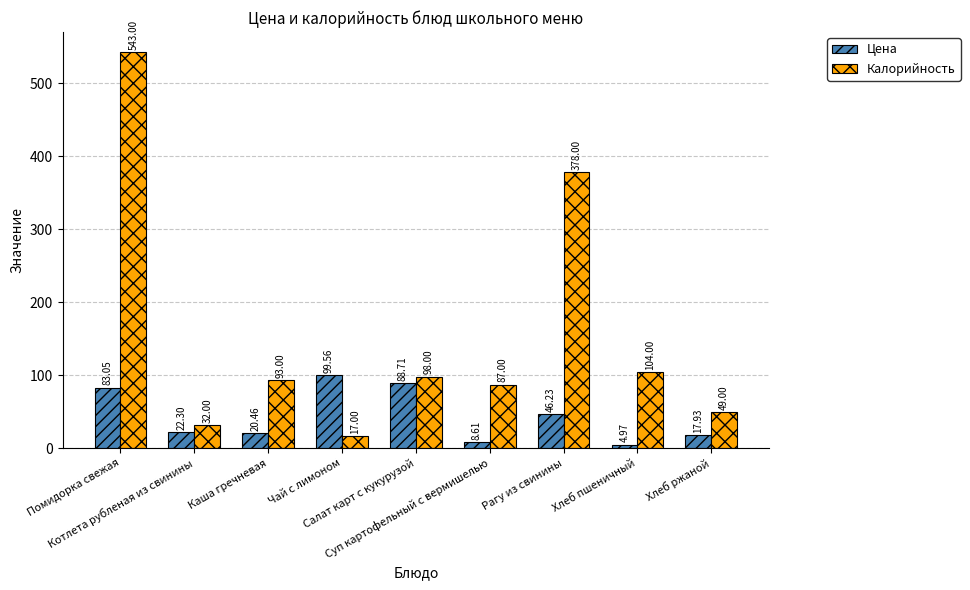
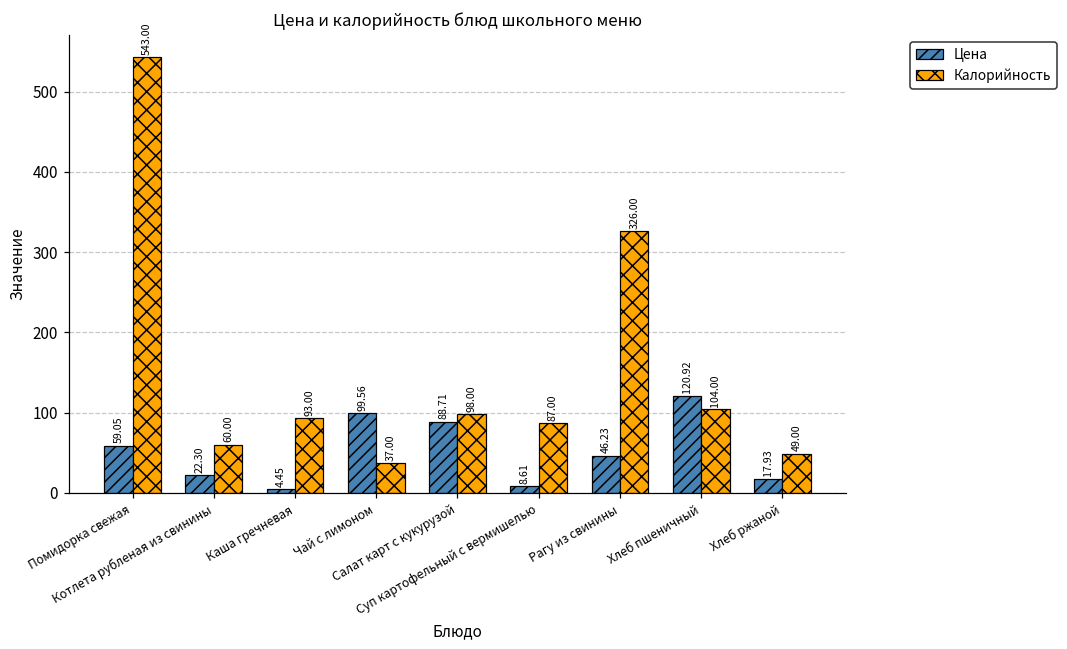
Цена, Помидорка свежая: 83.05 -> 59.05
Калорийность, Котлета рубленая из свинины: 32.00 -> 60.00
Цена, Каша гречневая: 20.46 -> 4.45
Калорийность, Чай с лимоном: 17.00 -> 37.00
Калорийность, Рагу из свинины: 378.00 -> 326.00
Цена, Хлеб пшеничный: 4.97 -> 120.92
